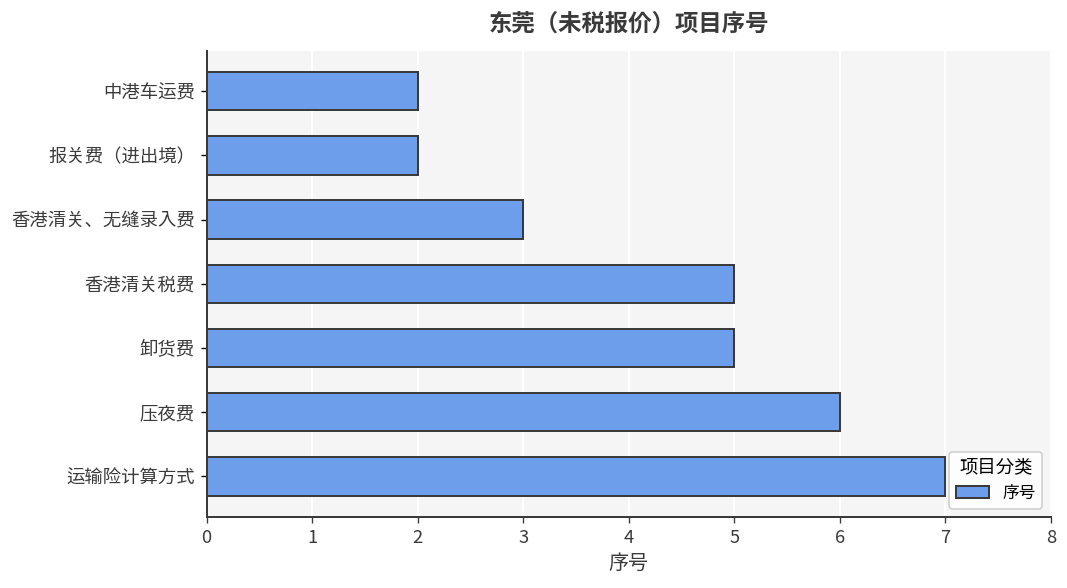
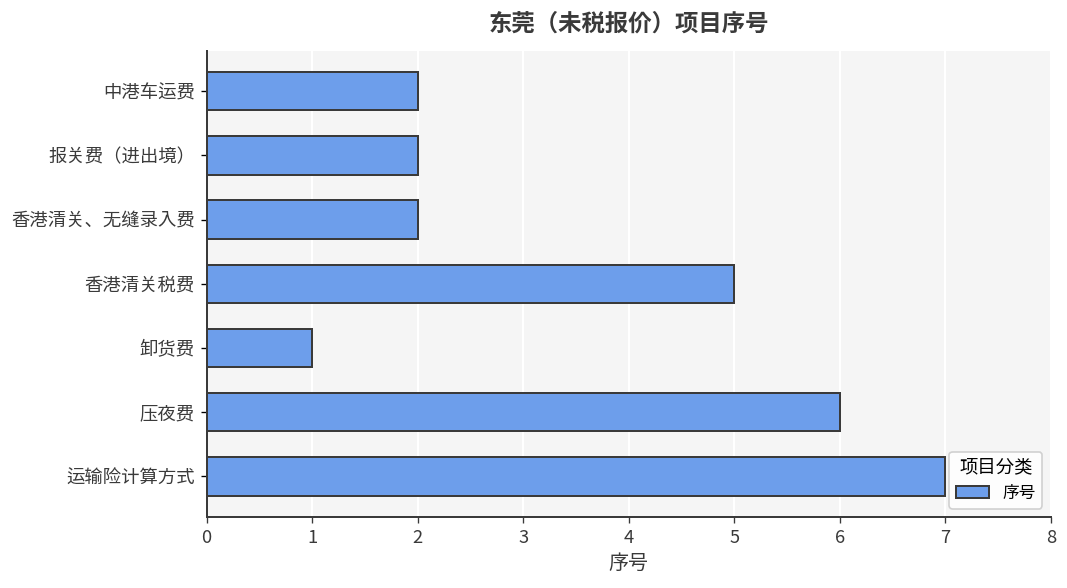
香港清关、无缝录入费: 3 -> 2
卸货费: 5 -> 1
